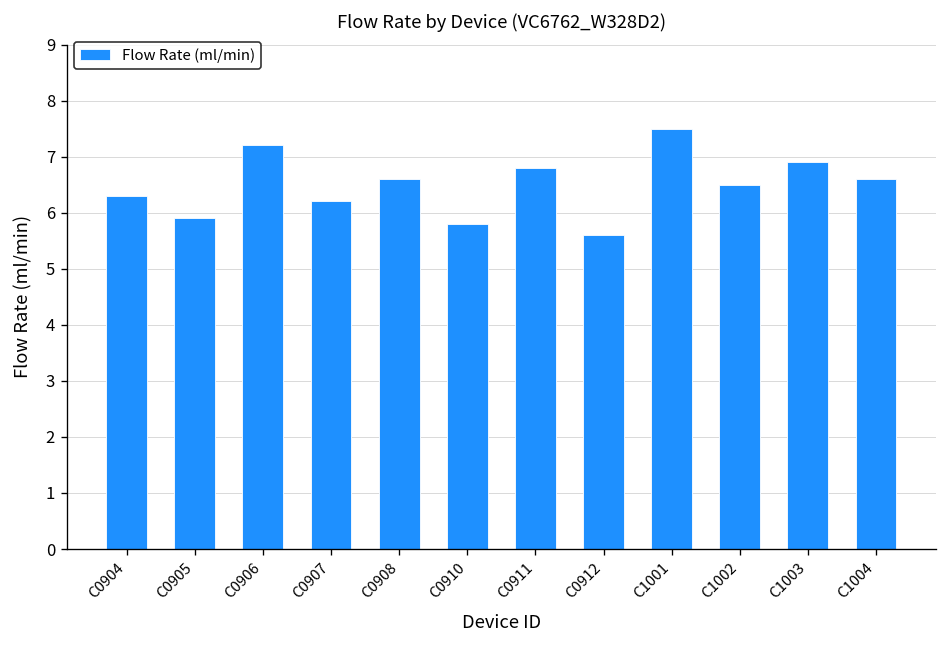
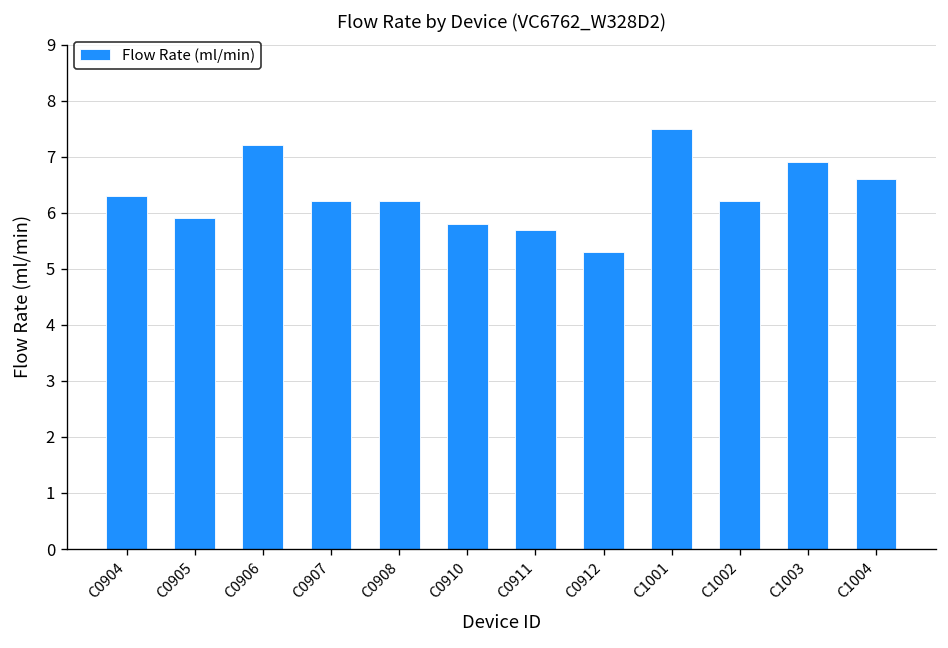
C0908: 6.6 -> 6.2
C0911: 6.8 -> 5.7
C0912: 5.6 -> 5.3
C1002: 6.5 -> 6.2
